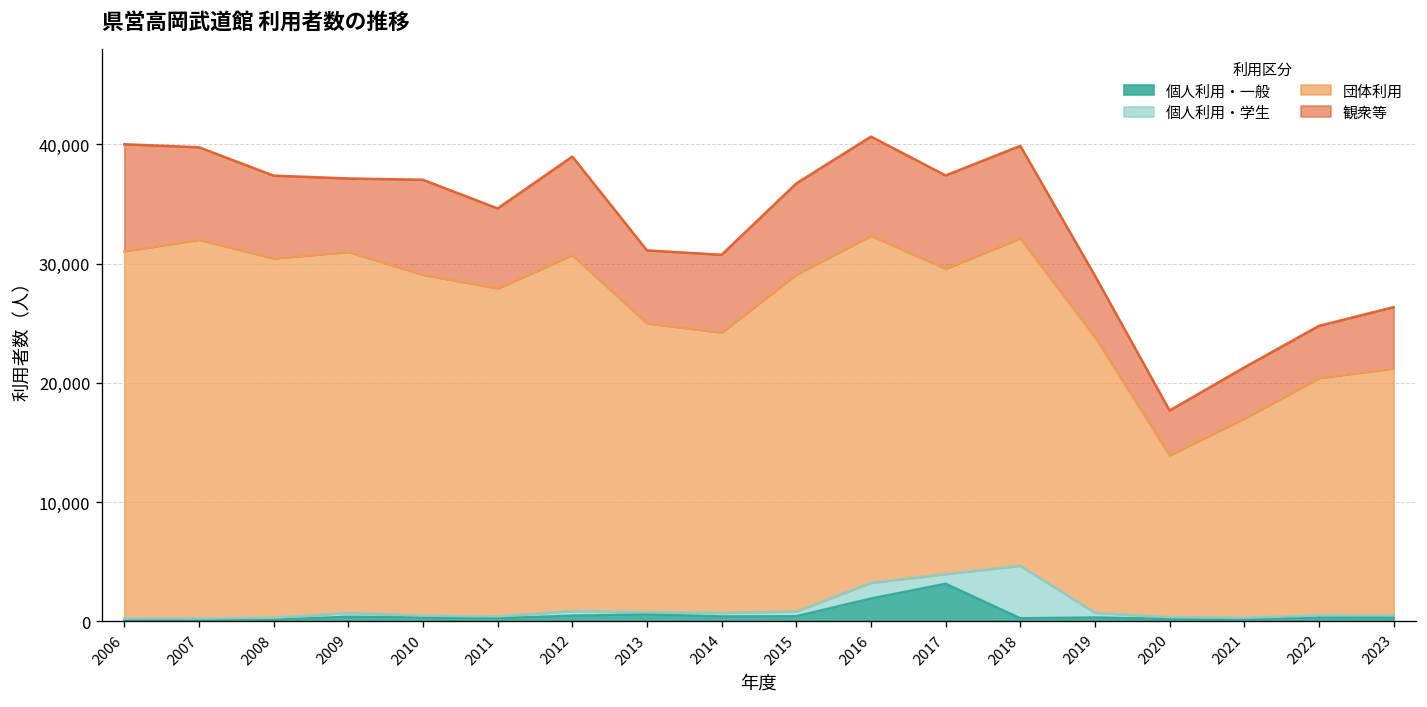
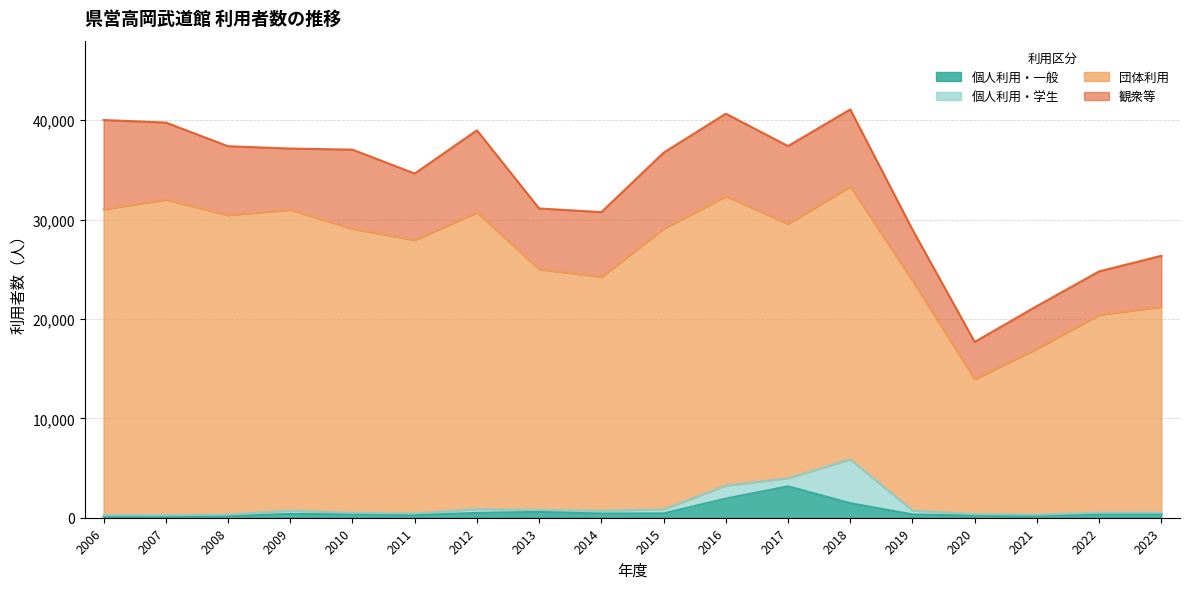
個人利用・一般, 2018: 0 -> 1,000
